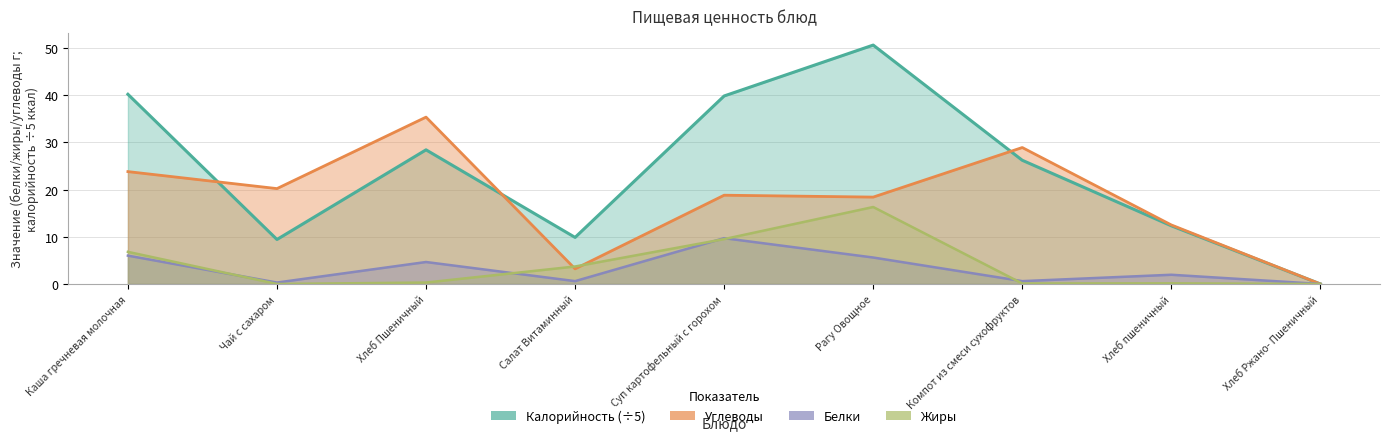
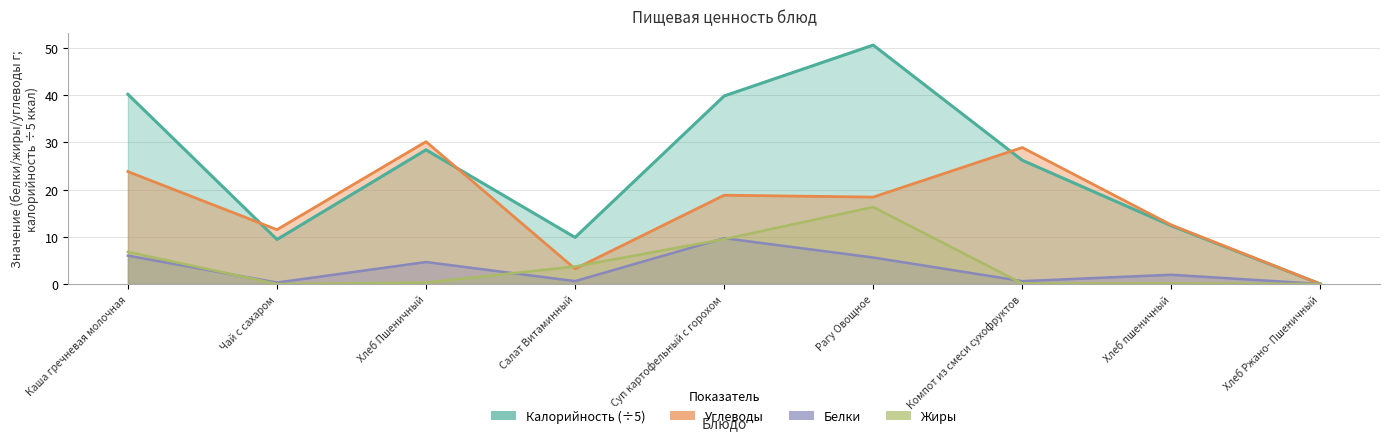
Углеводы, Чай с сахаром: 20 -> 12
Углеводы, Хлеб Пшеничный: 35 -> 30
